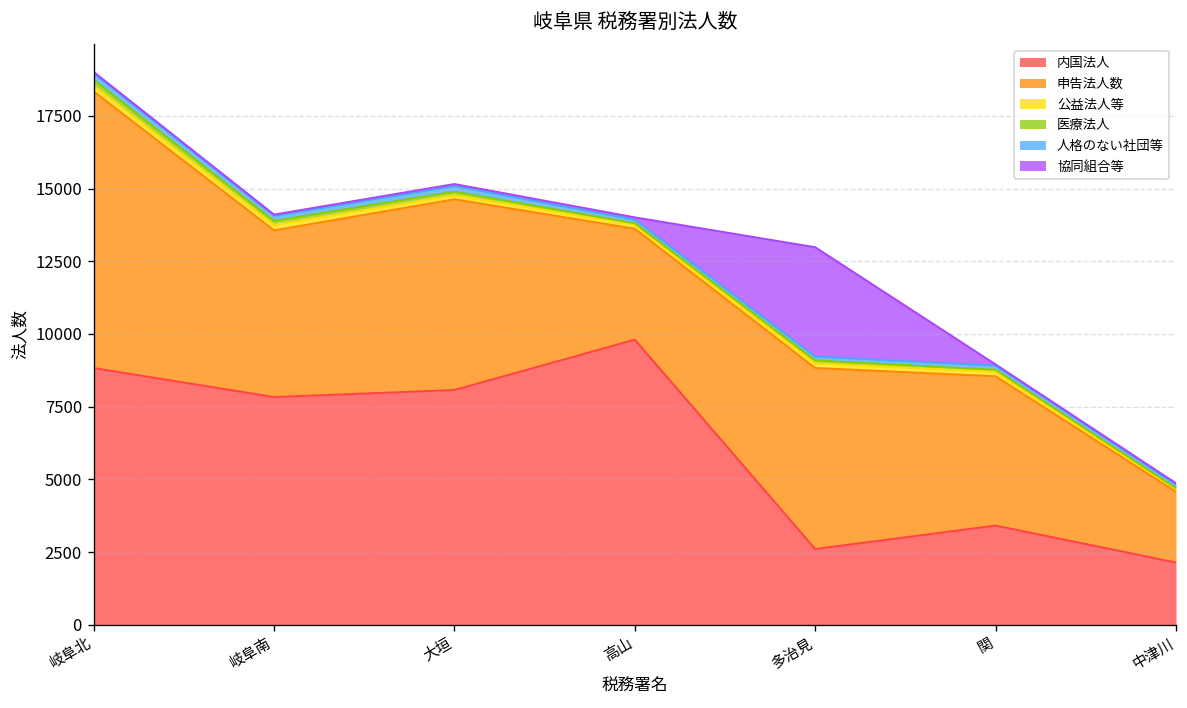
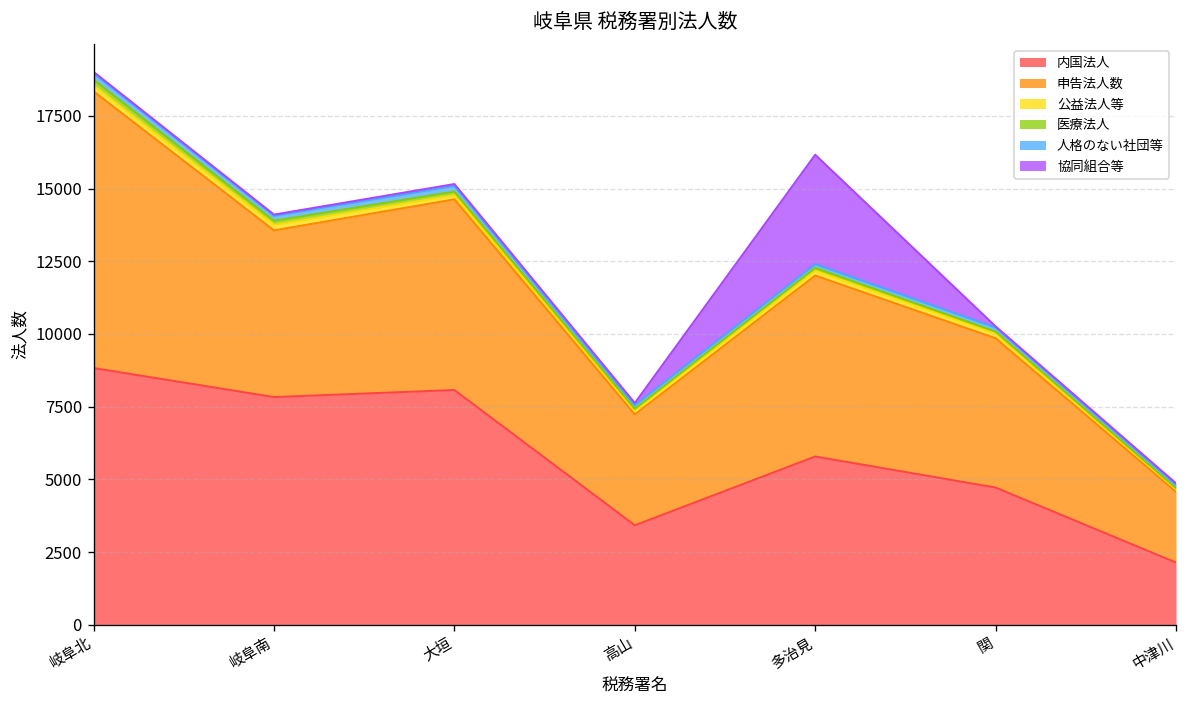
内国法人, 高山: 9800 -> 3400
内国法人, 多治見: 2600 -> 5800
内国法人, 関: 3400 -> 4700
